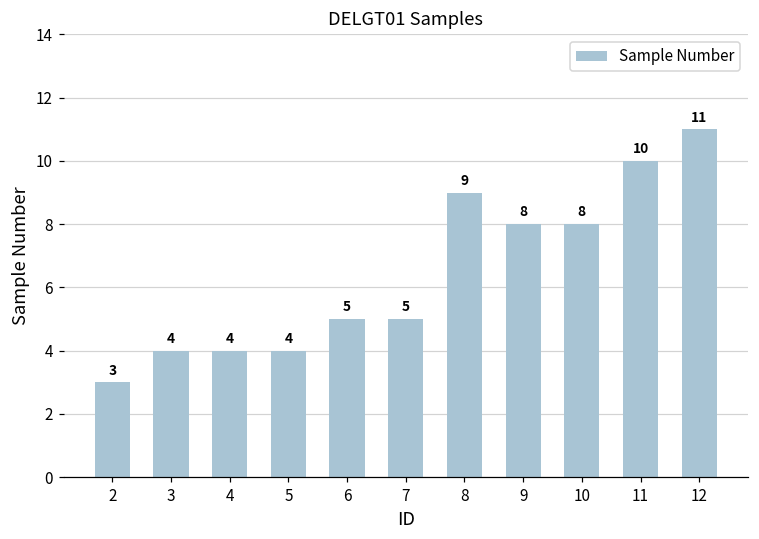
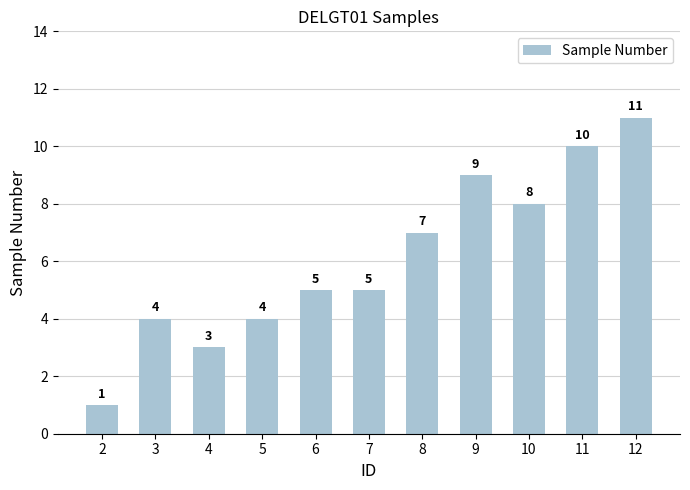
2: 3 -> 1
4: 4 -> 3
8: 9 -> 7
9: 8 -> 9
